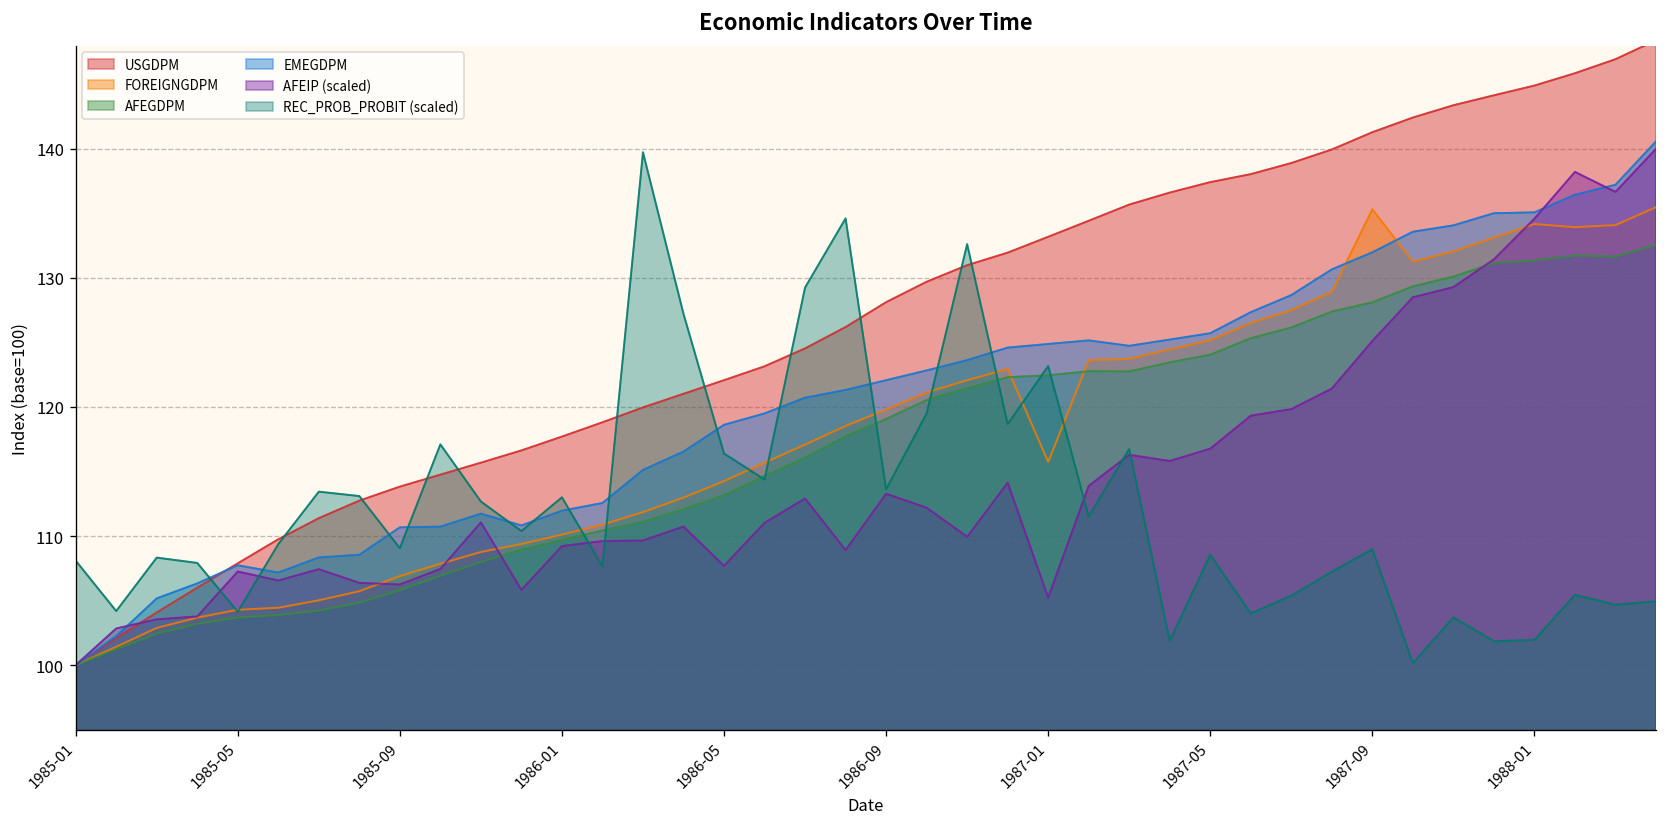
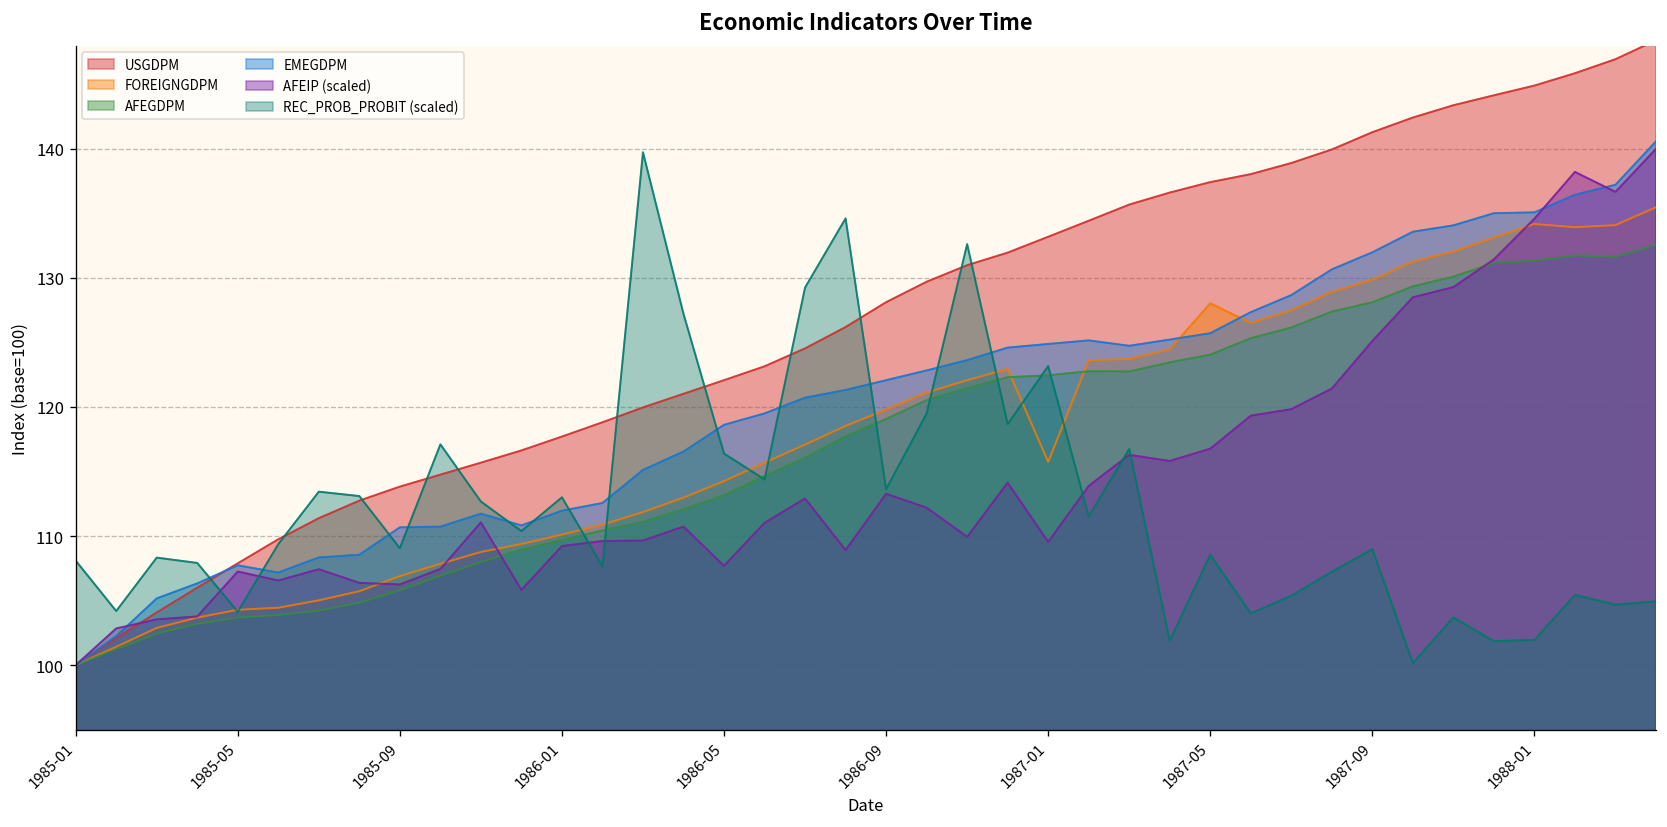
AFEIP (scaled), 1987-01: 105.2 -> 109.5
FOREIGNGDPM, 1987-05: 125.2 -> 128.0
FOREIGNGDPM, 1987-09: 135.3 -> 129.9
